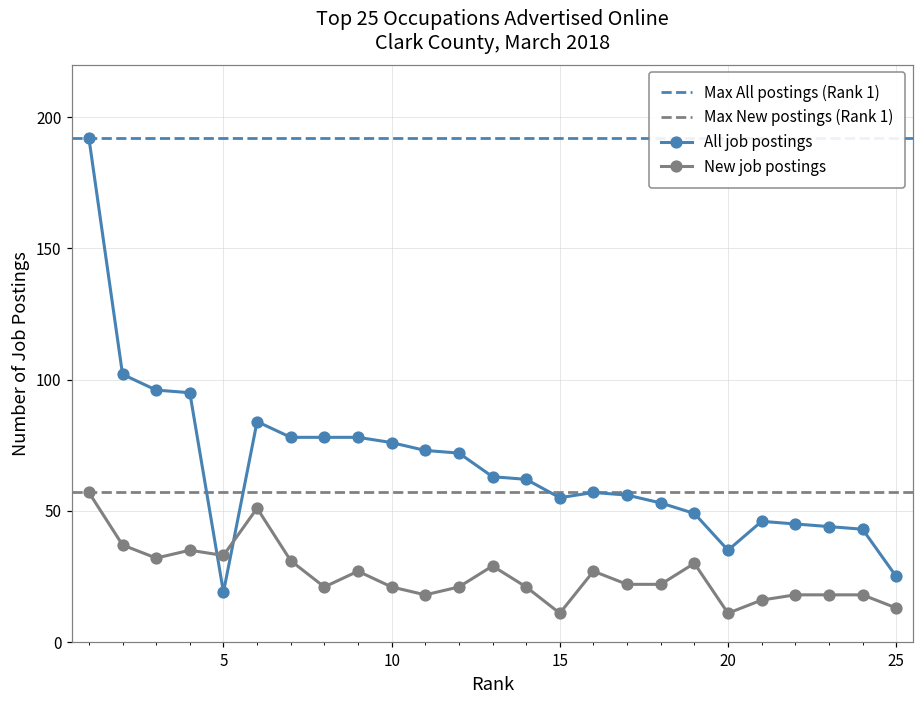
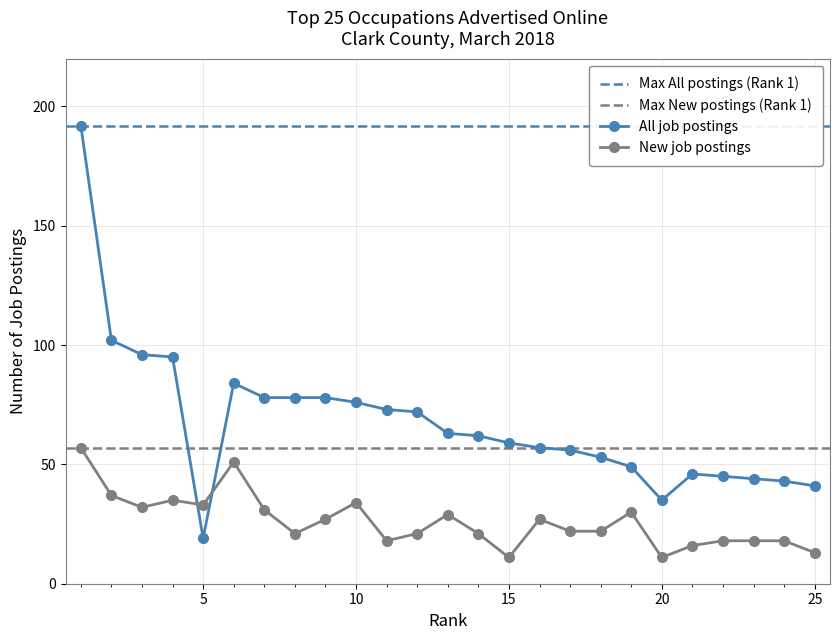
New job postings, 10: 21 -> 34
All job postings, 15: 55 -> 59
All job postings, 25: 25 -> 41
